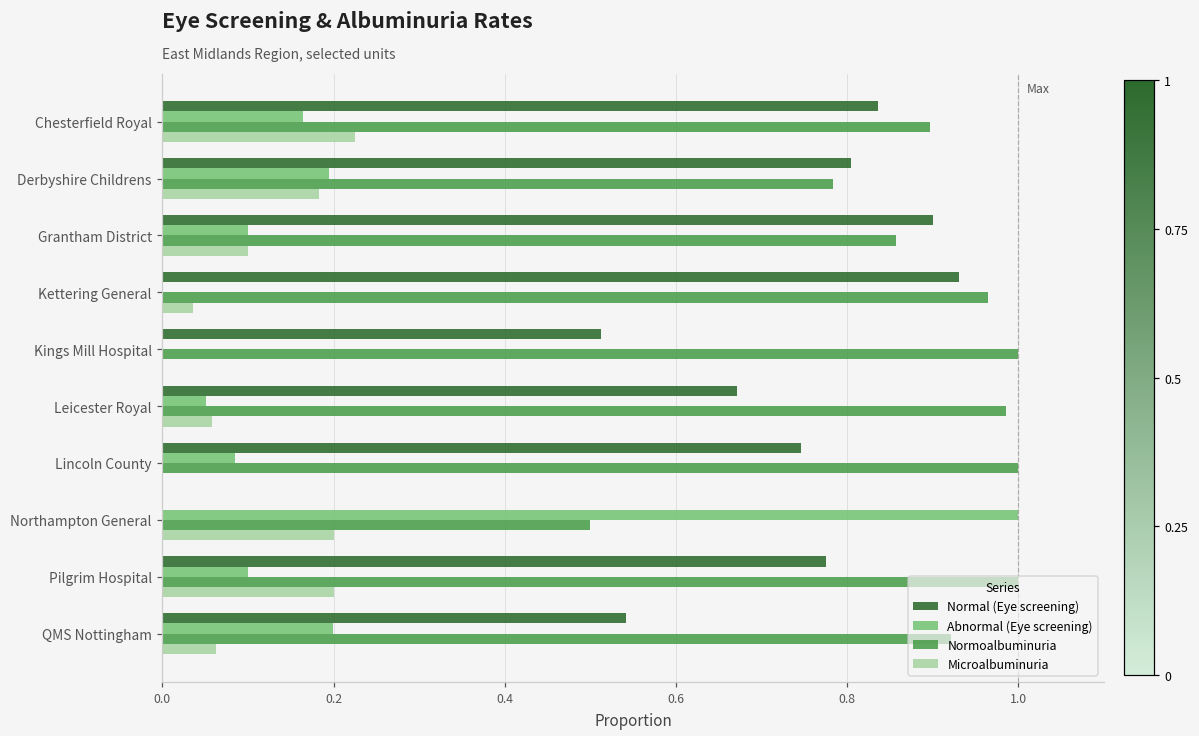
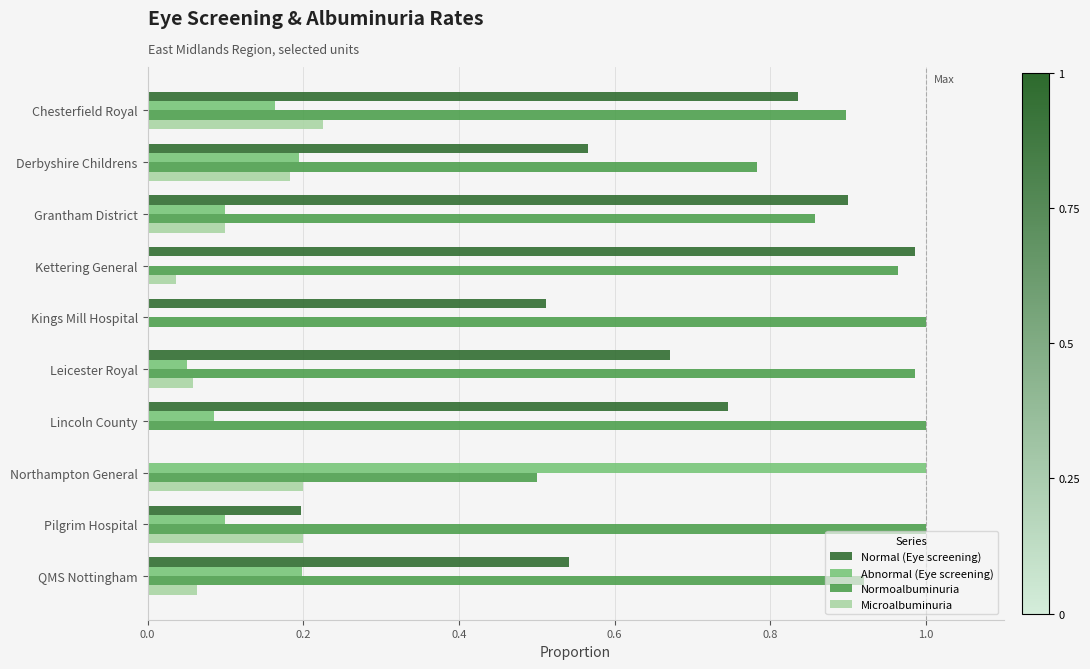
Normal (Eye screening), Derbyshire Childrens: 0.81 -> 0.57
Normal (Eye screening), Kettering General: 0.93 -> 0.99
Normal (Eye screening), Pilgrim Hospital: 0.78 -> 0.20
